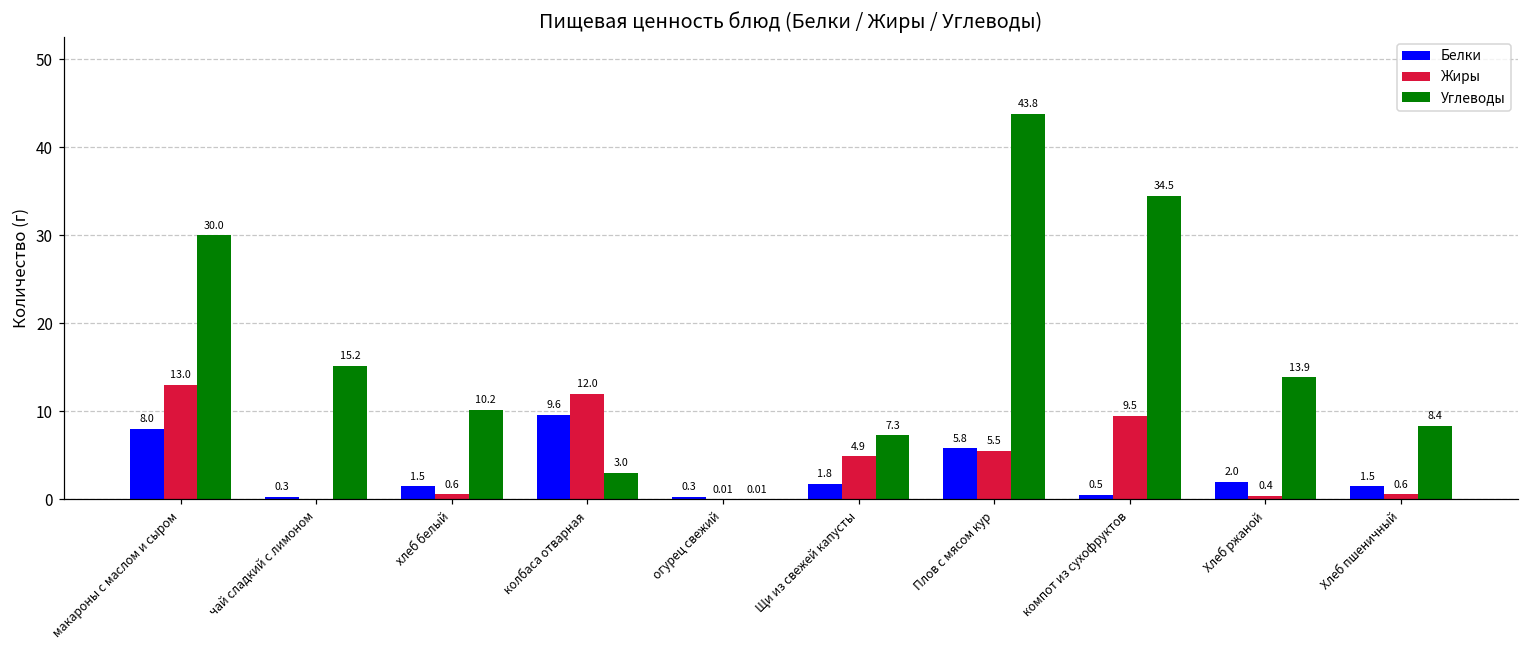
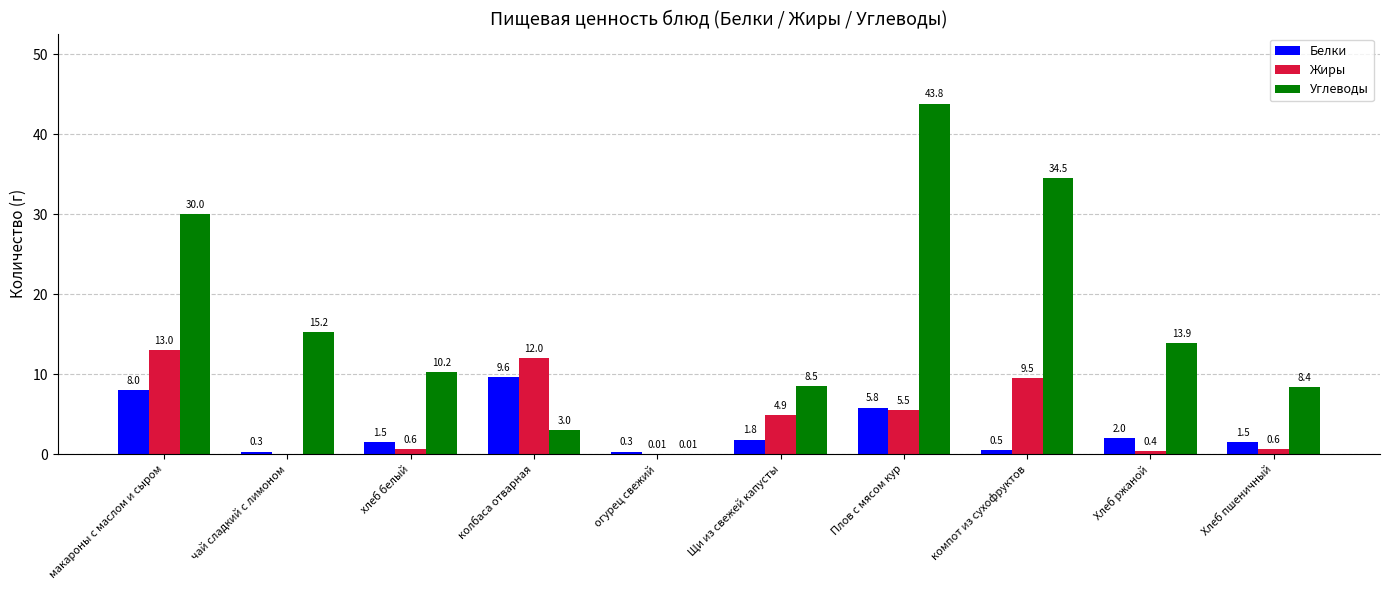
Углеводы, Щи из свежей капусты: 7.3 -> 8.5
